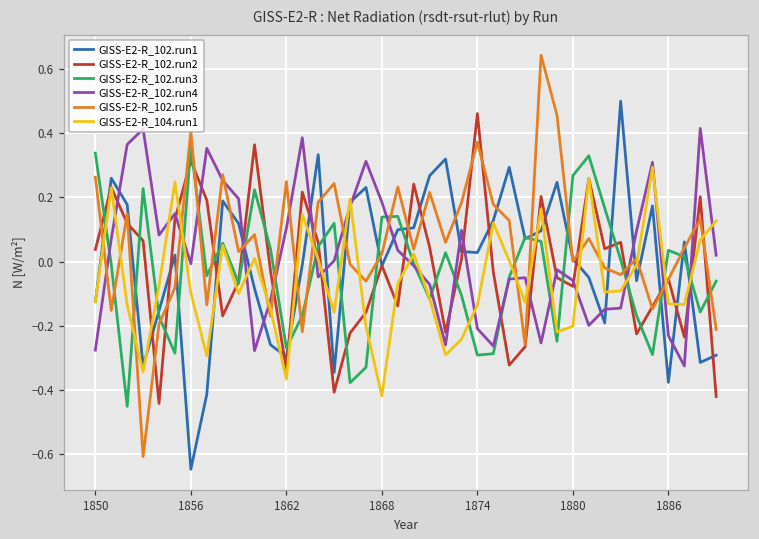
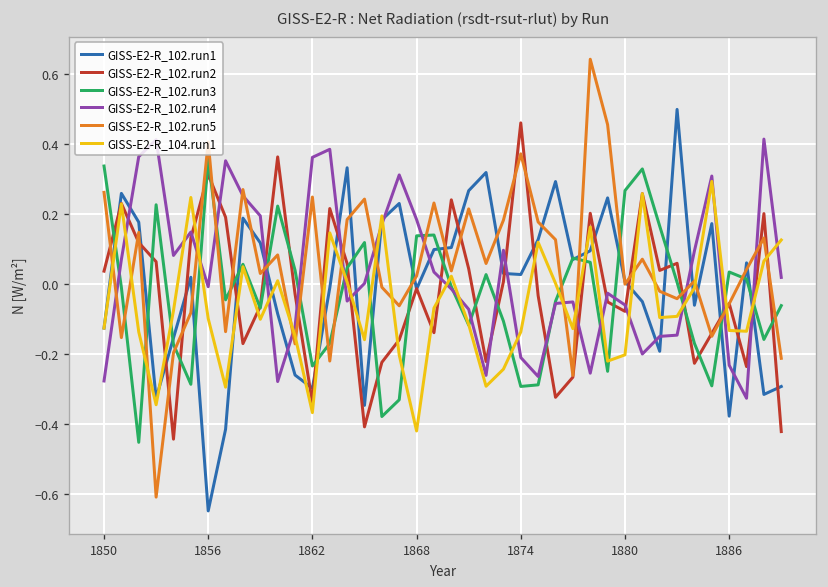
GISS-E2-R_102.run3, 1862: -0.27 -> -0.23
GISS-E2-R_102.run4, 1862: 0.10 -> 0.36
